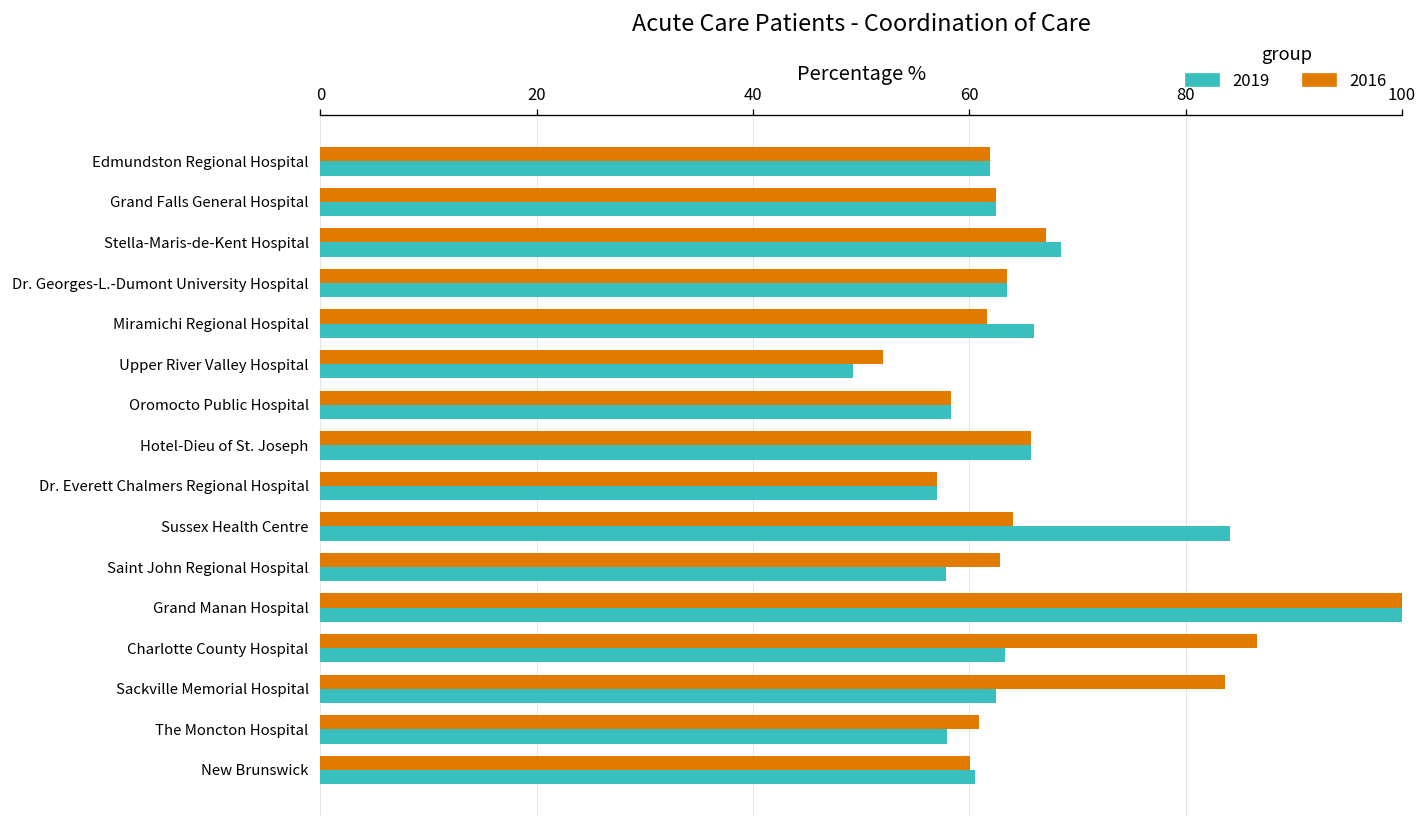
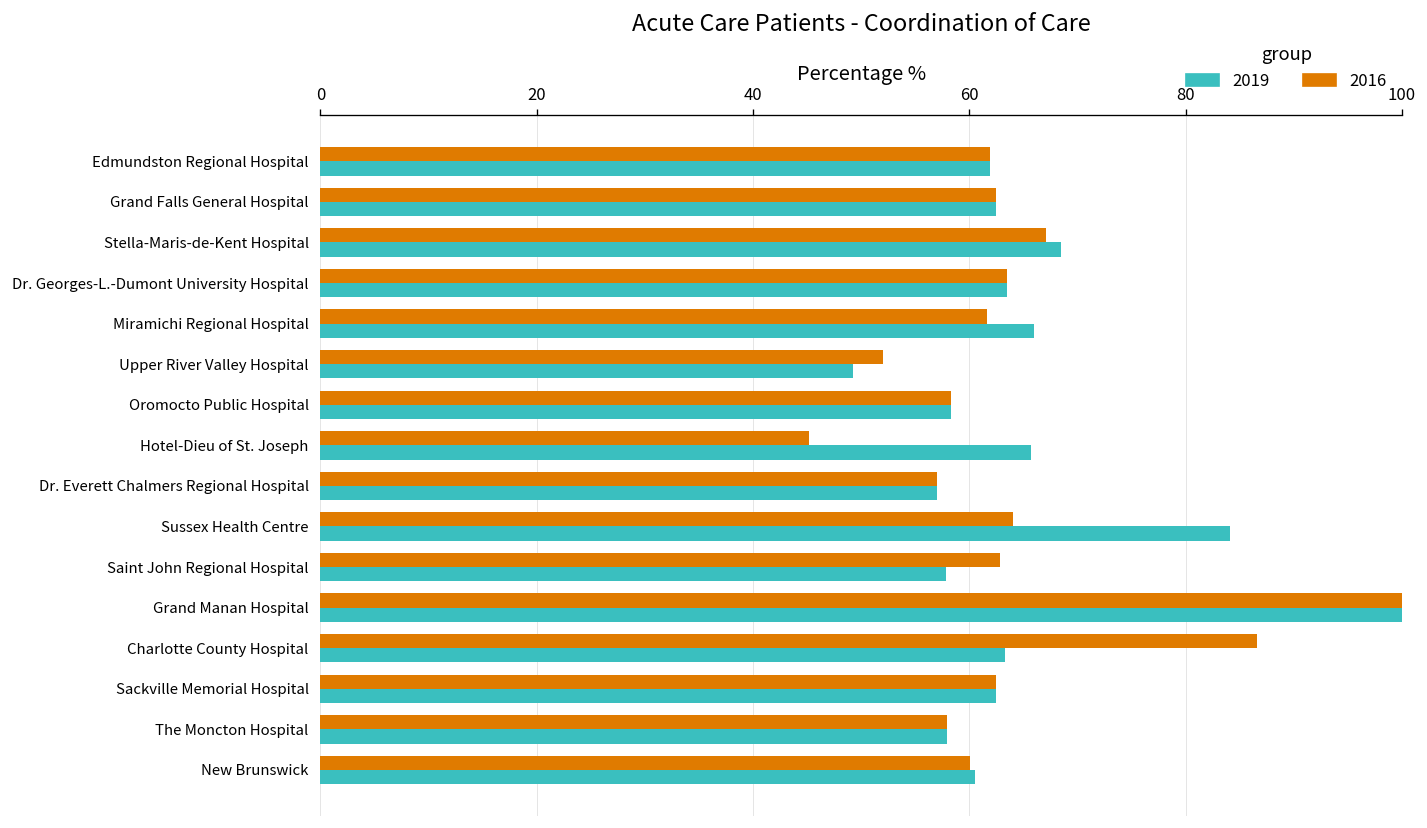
2016, Hotel-Dieu of St. Joseph: 66 -> 45
2016, Sackville Memorial Hospital: 84 -> 63
2016, The Moncton Hospital: 61 -> 58
